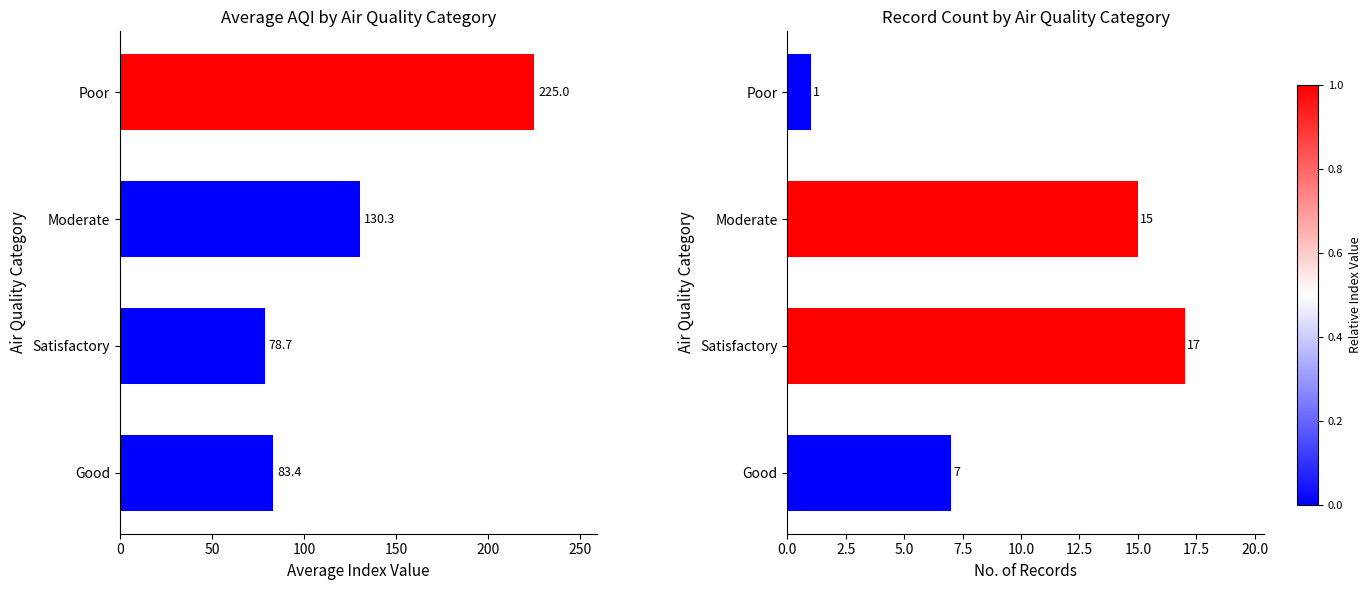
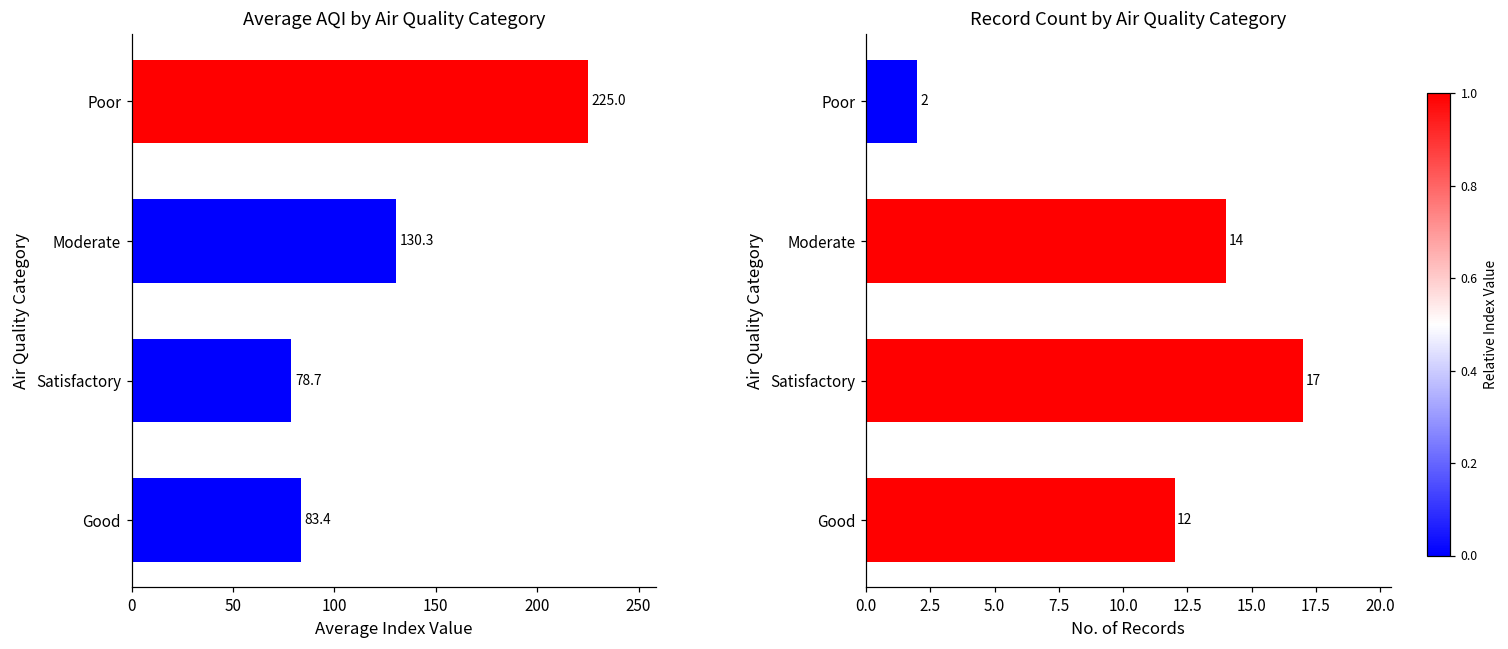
Record Count by Air Quality Category, Poor: 1 -> 2
Record Count by Air Quality Category, Moderate: 15 -> 14
Record Count by Air Quality Category, Good: 7 -> 12
